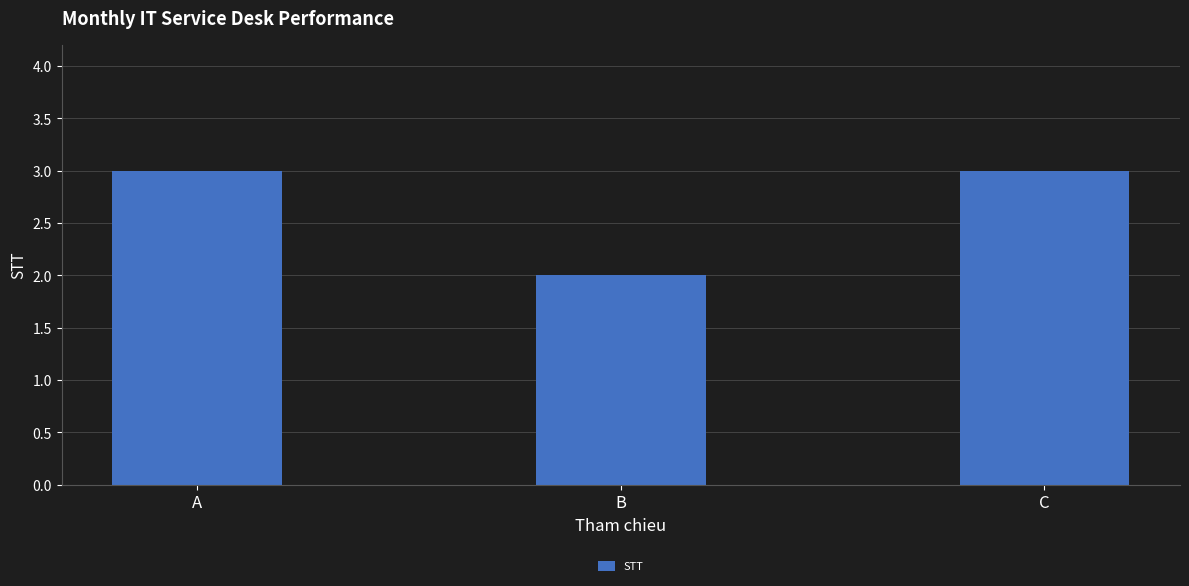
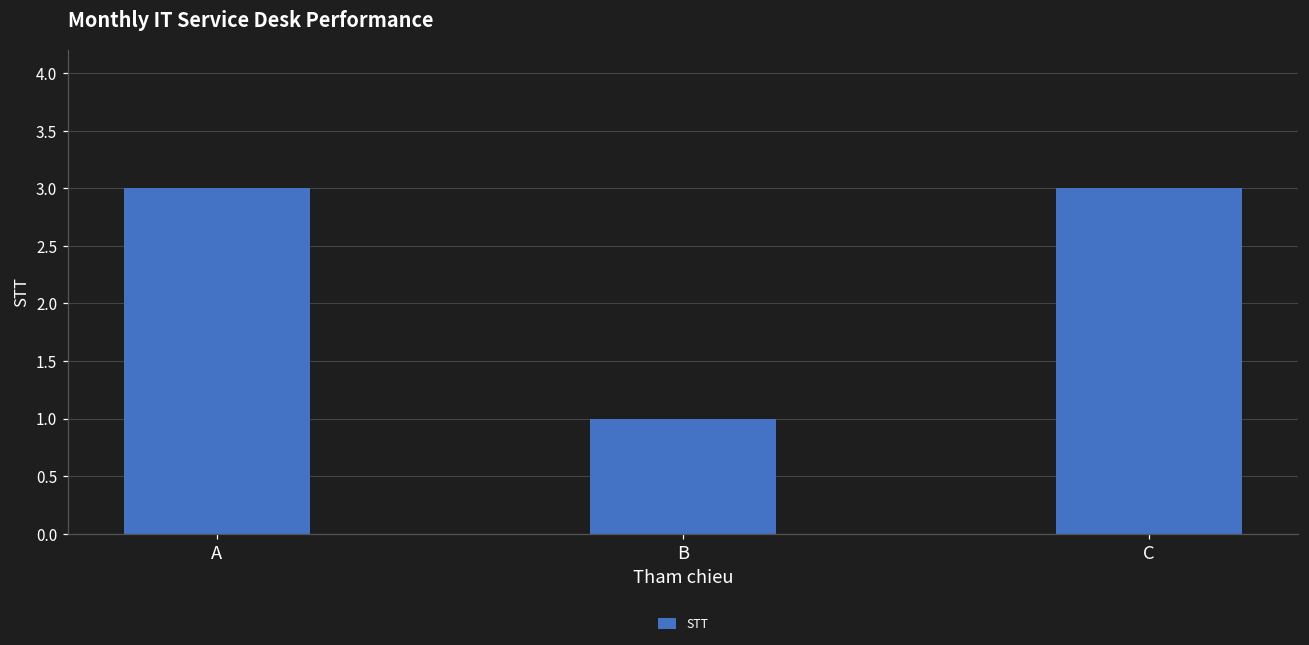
B: 2 -> 1
